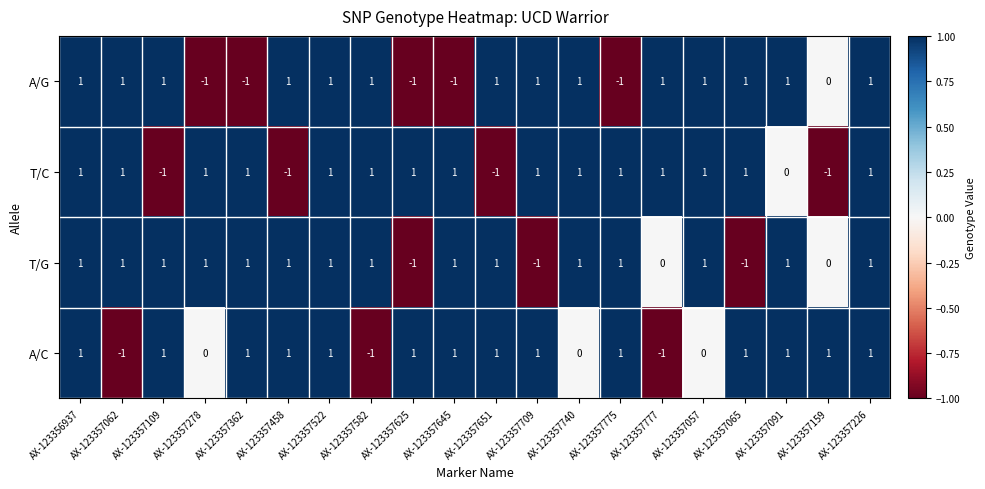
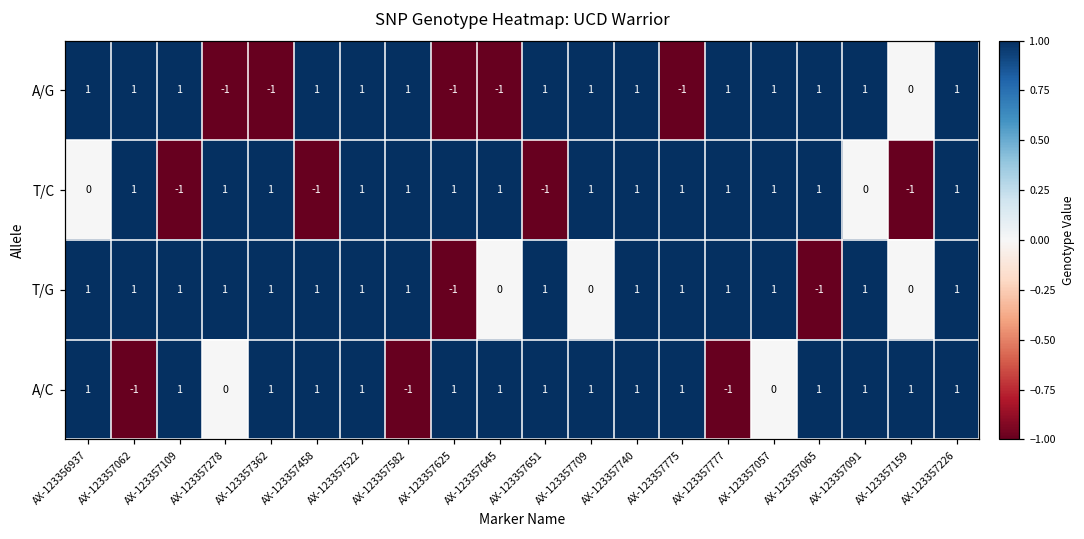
T/C, AX-123356937: 1 -> 0
T/G, AX-123357645: 1 -> 0
T/G, AX-123357709: -1 -> 0
T/G, AX-123357777: 0 -> 1
A/C, AX-123357740: 0 -> 1
